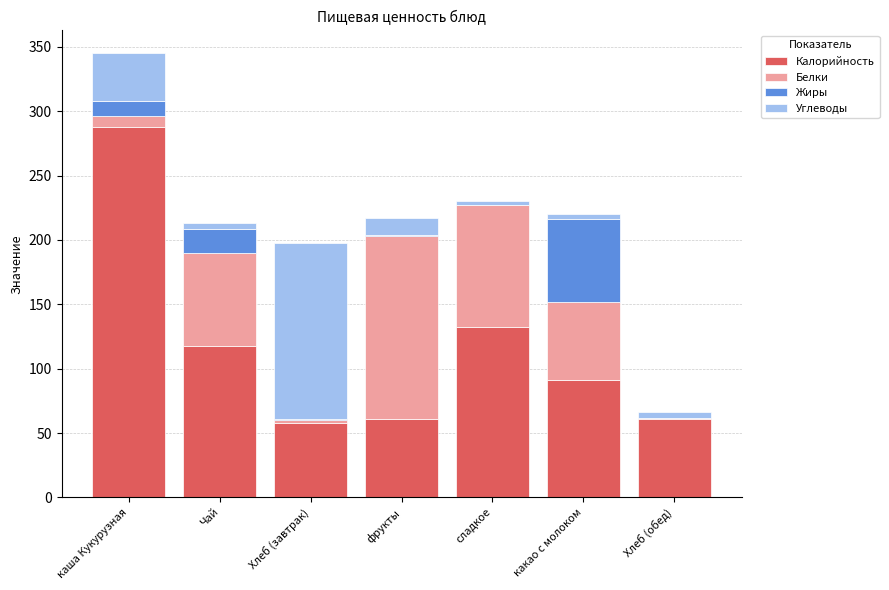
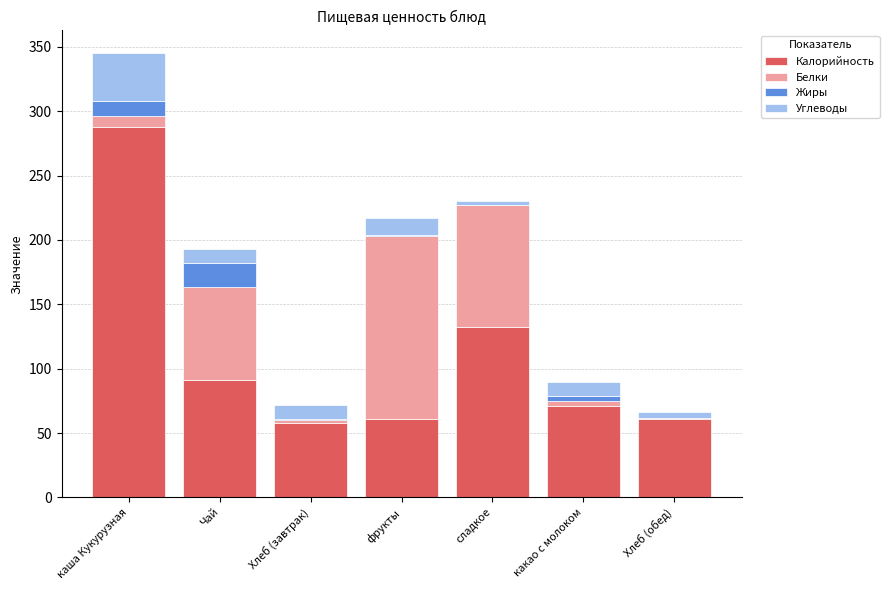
Калорийность, Чай: 118 -> 91
Углеводы, Чай: 5 -> 11
Углеводы, Хлеб (завтрак): 137 -> 12
Калорийность, какао с молоком: 91 -> 71
Белки, какао с молоком: 61 -> 4
Жиры, какао с молоком: 64 -> 4
Углеводы, какао с молоком: 4 -> 11
